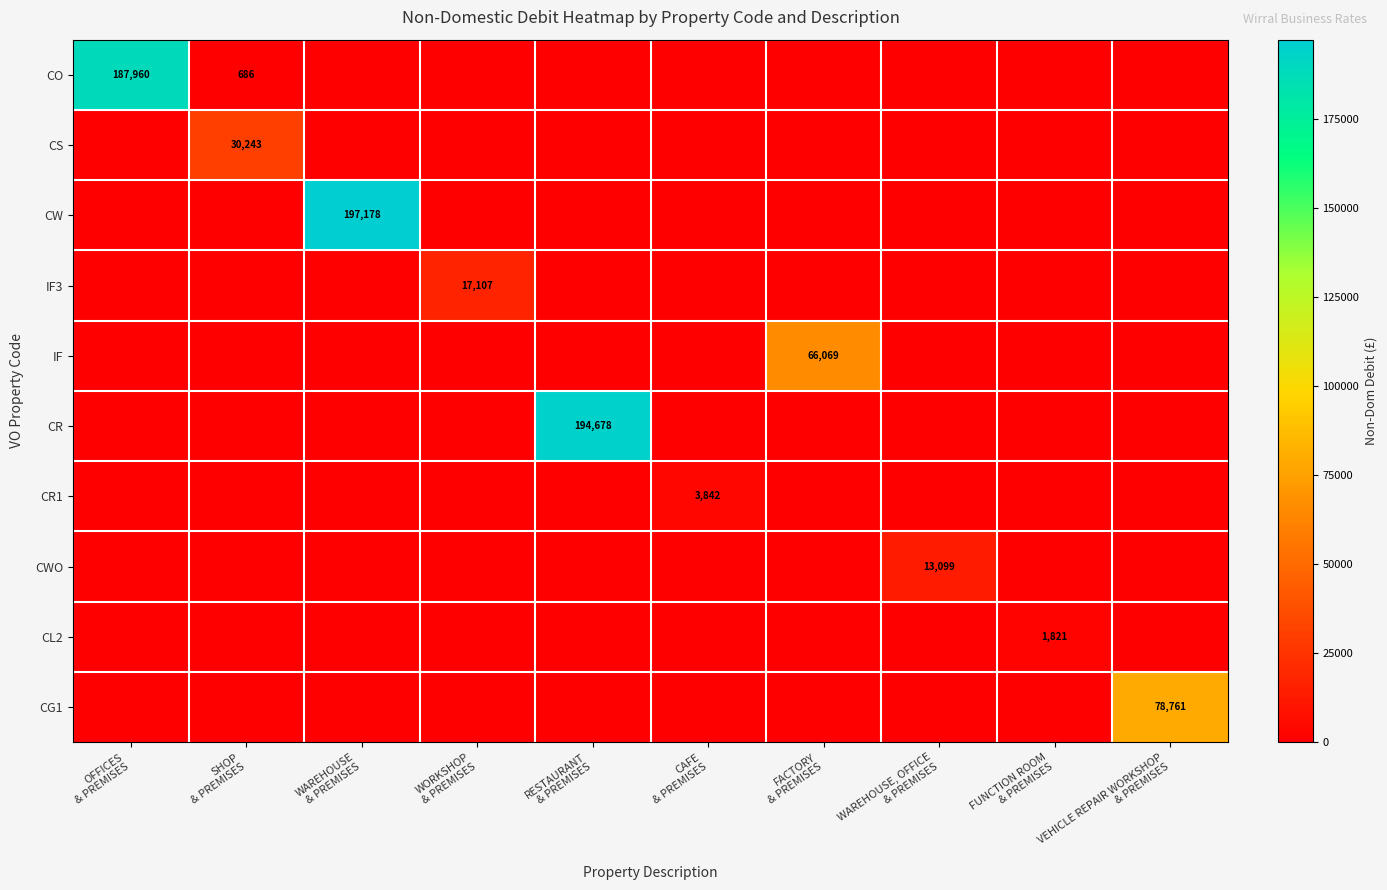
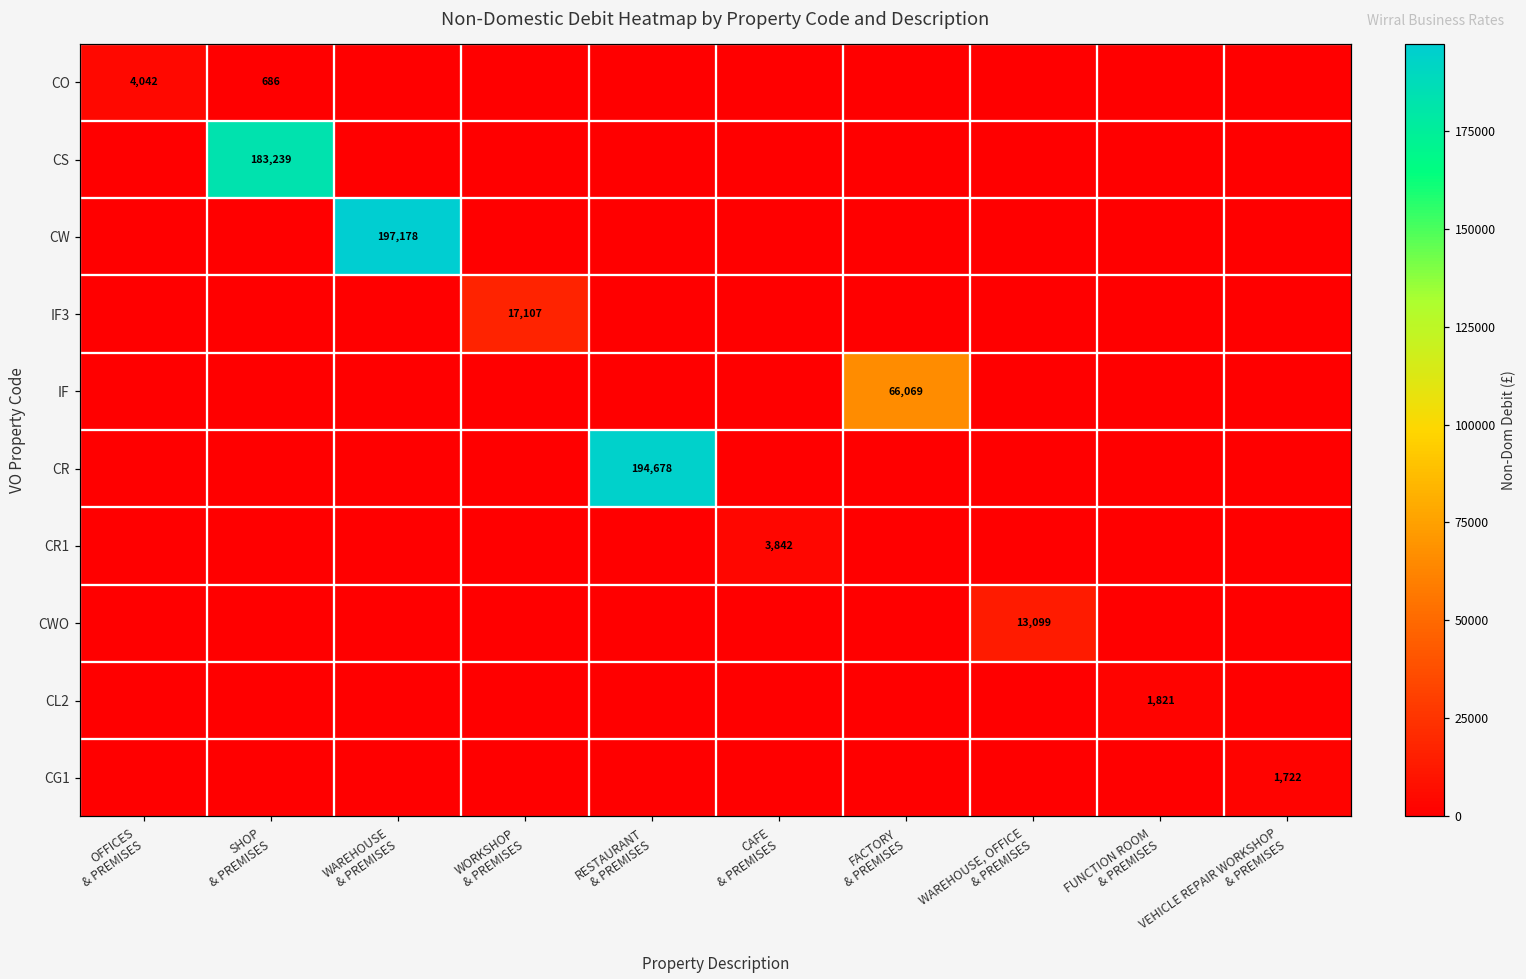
CO, OFFICES & PREMISES: 187,960 -> 4,042
CS, SHOP & PREMISES: 30,243 -> 183,239
CG1, VEHICLE REPAIR WORKSHOP & PREMISES: 78,761 -> 1,722
